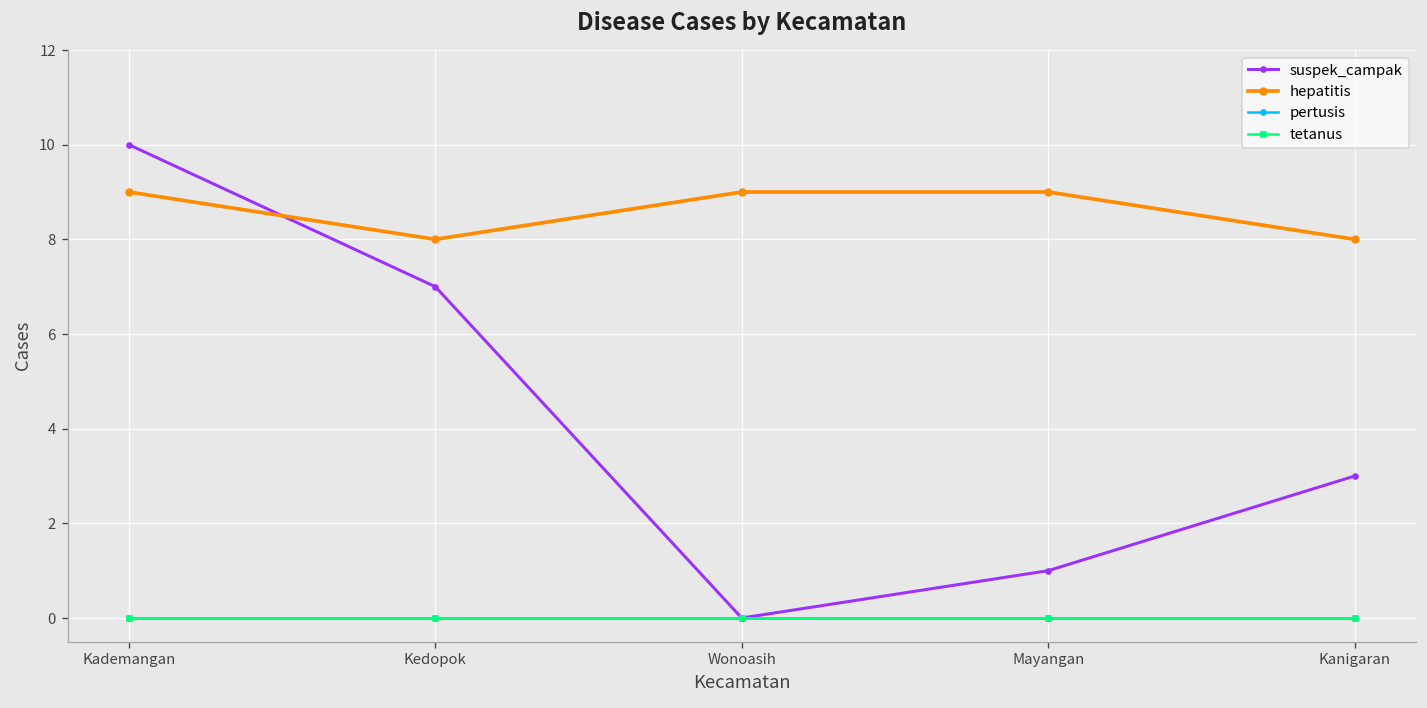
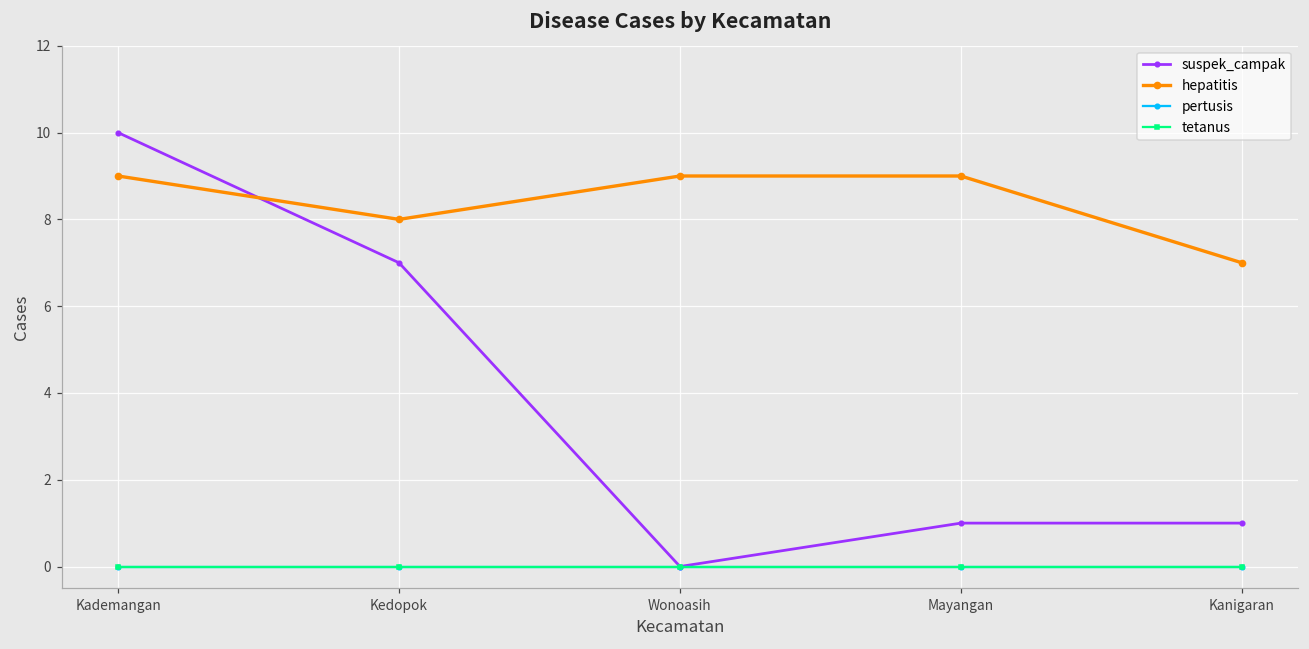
suspek_campak, Kanigaran: 3 -> 1
hepatitis, Kanigaran: 8 -> 7
